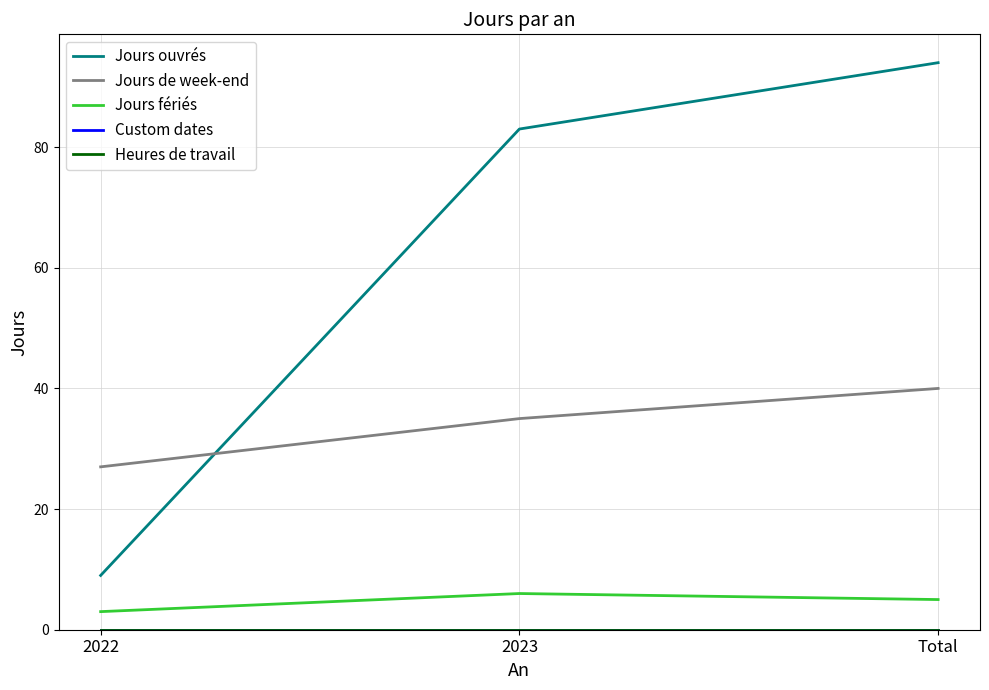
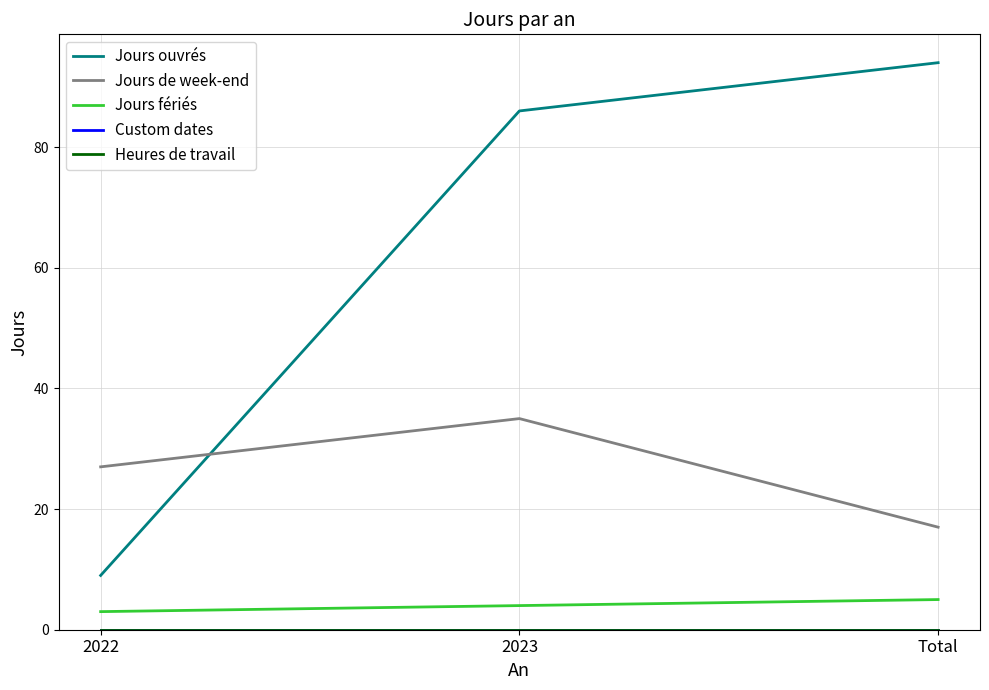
Jours ouvrés, 2023: 83 -> 86
Jours fériés, 2023: 6 -> 4
Jours de week-end, Total: 40 -> 17
